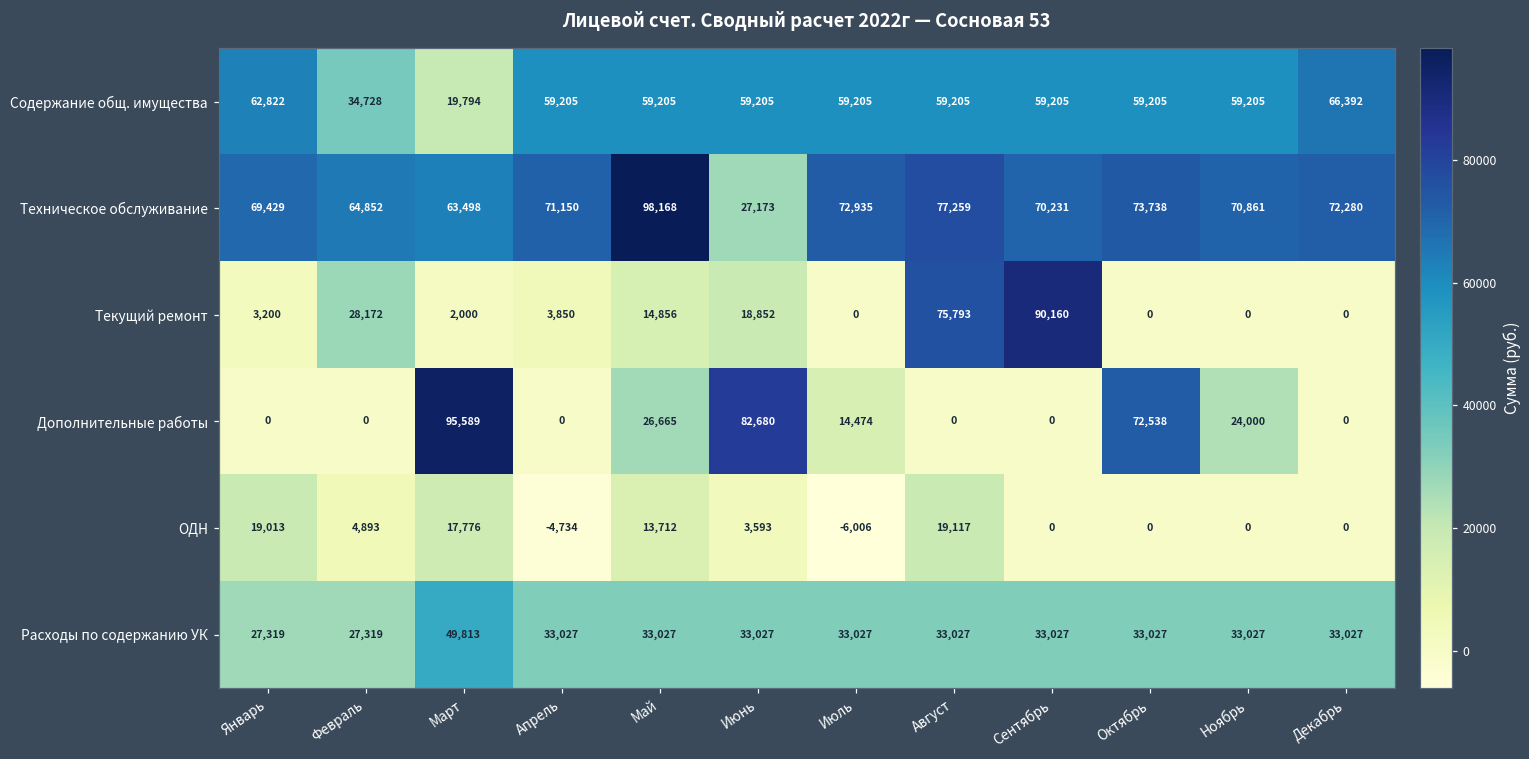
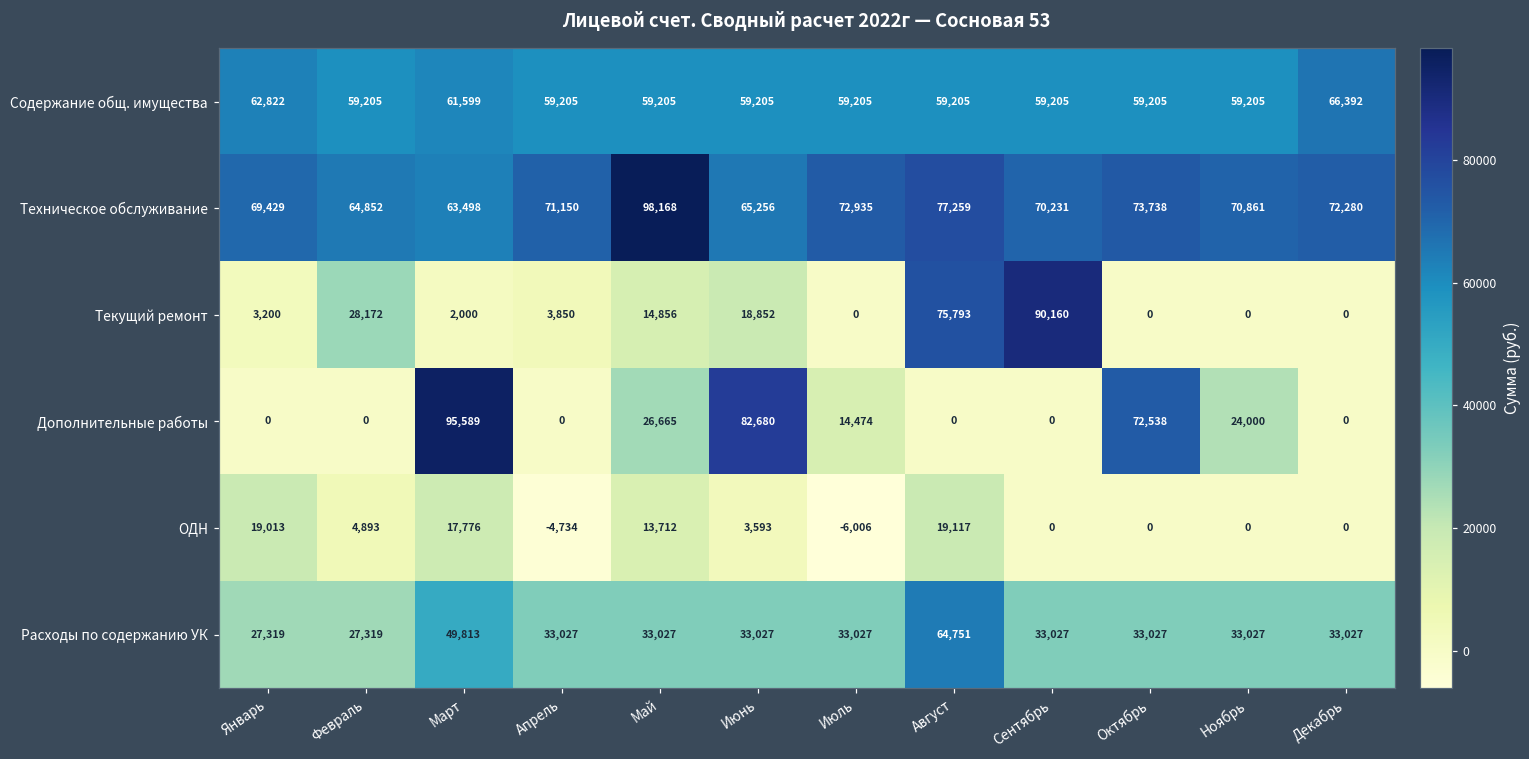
Содержание общ. имущества, Февраль: 34,728 -> 59,205
Содержание общ. имущества, Март: 19,794 -> 61,599
Техническое обслуживание, Июнь: 27,173 -> 65,256
Расходы по содержанию УК, Август: 33,027 -> 64,751
